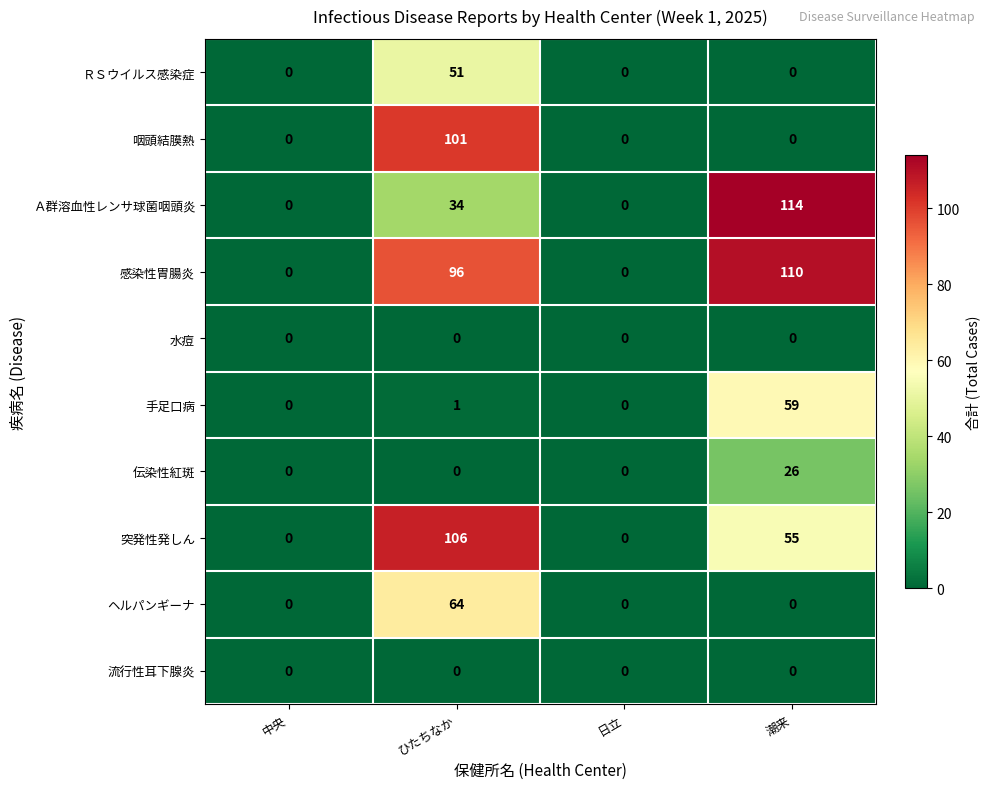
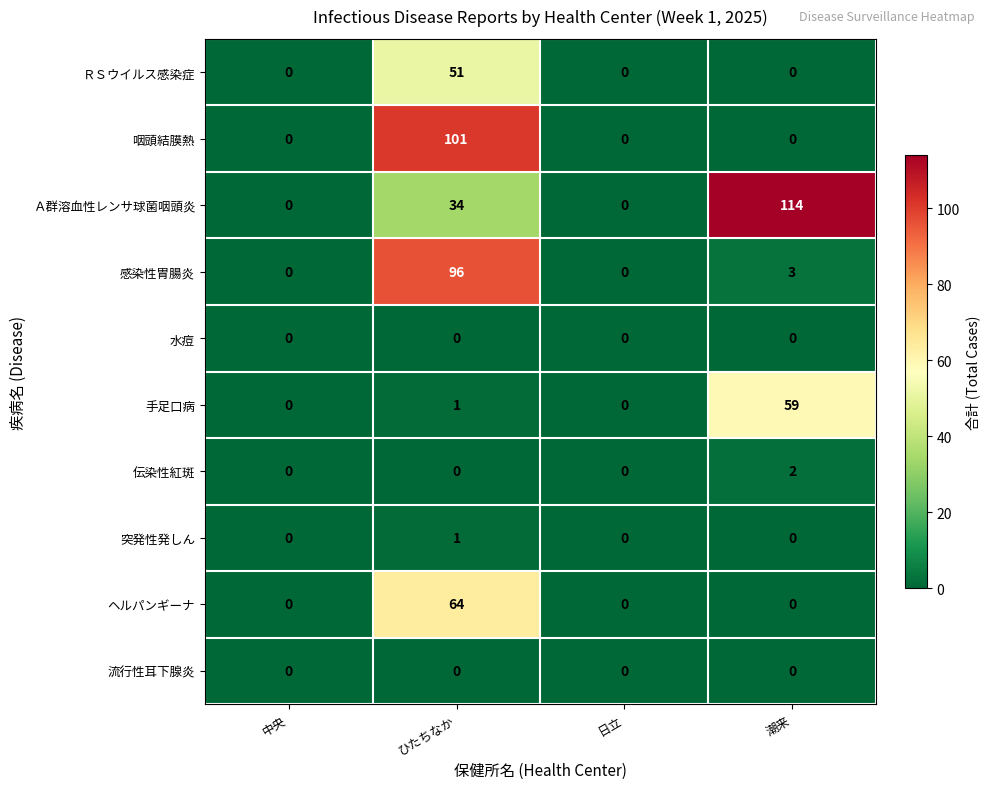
感染性胃腸炎, 潮来: 110 -> 3
伝染性紅斑, 潮来: 26 -> 2
突発性発しん, ひたちなか: 106 -> 1
突発性発しん, 潮来: 55 -> 0
